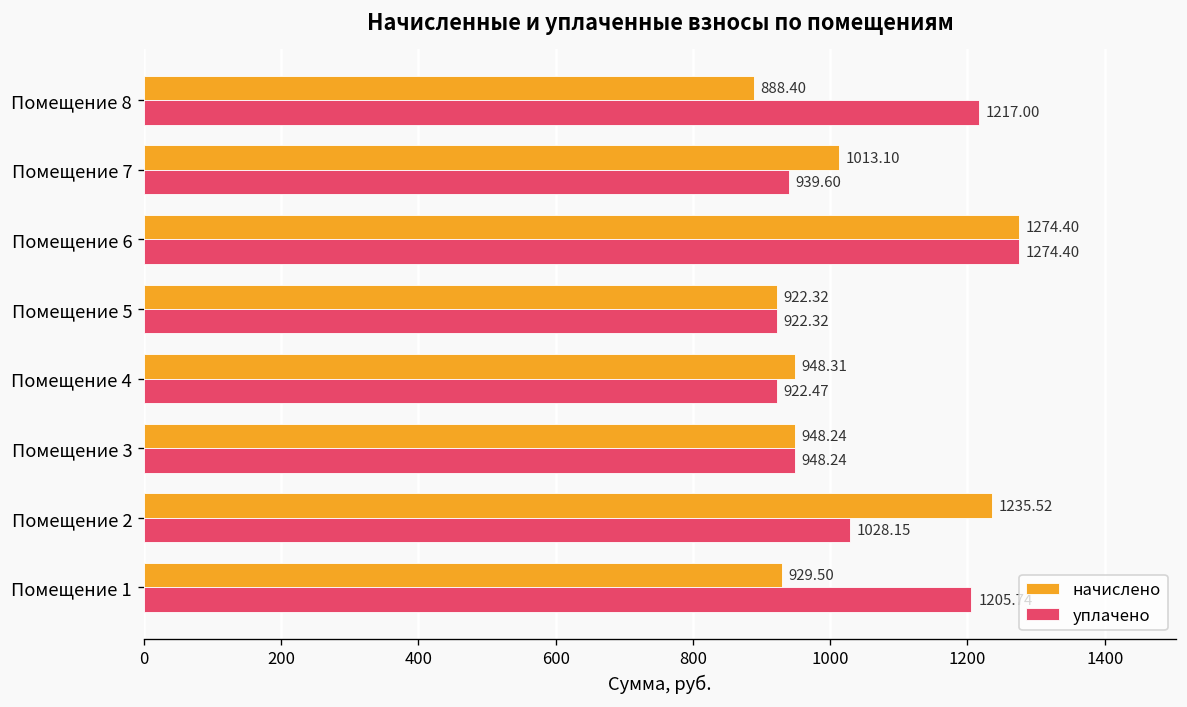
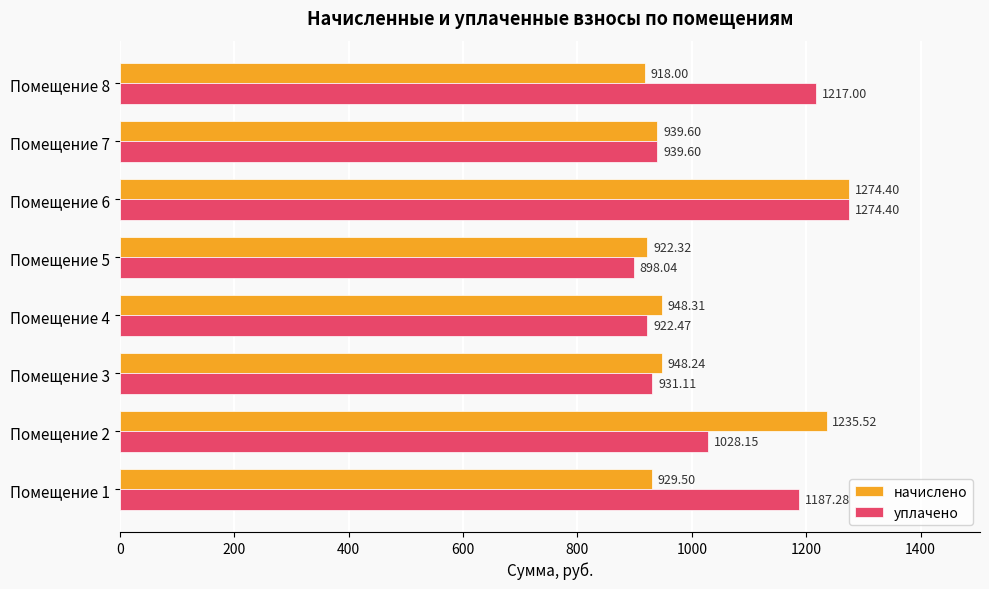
начислено, Помещение 8: 888.40 -> 918.00
начислено, Помещение 7: 1013.10 -> 939.60
уплачено, Помещение 5: 922.32 -> 898.04
уплачено, Помещение 3: 948.24 -> 931.11
уплачено, Помещение 1: 1210 -> 1190
